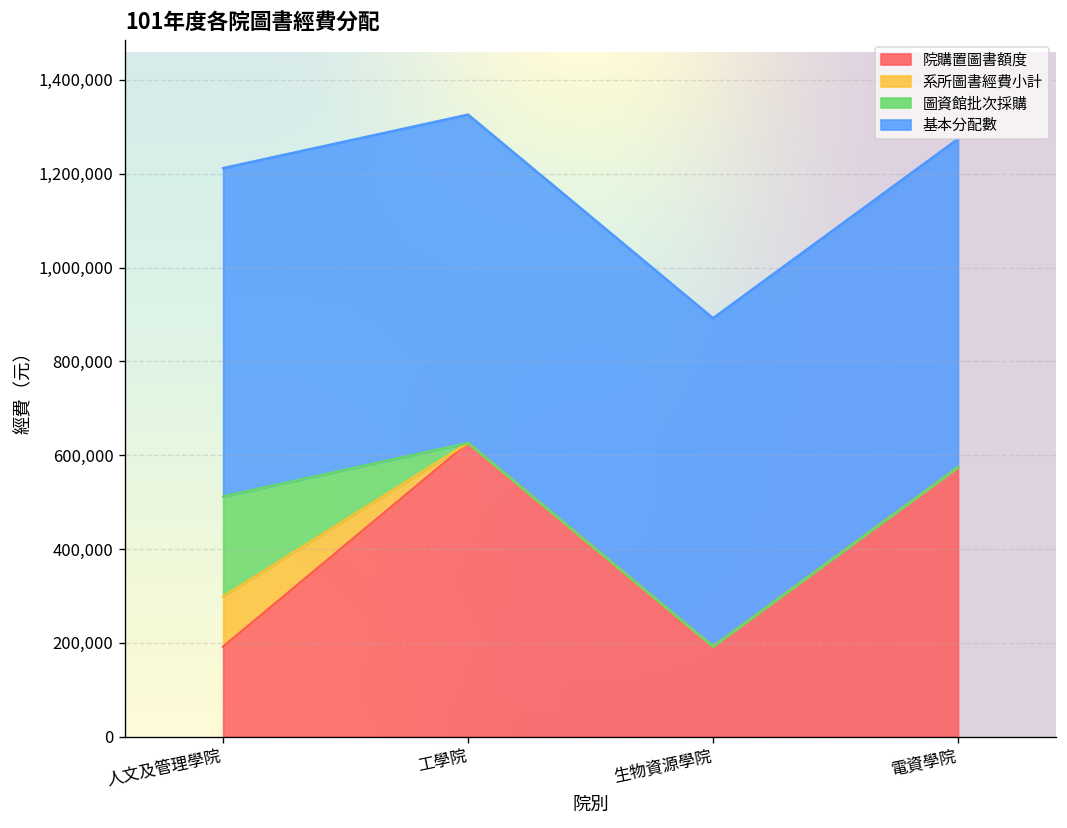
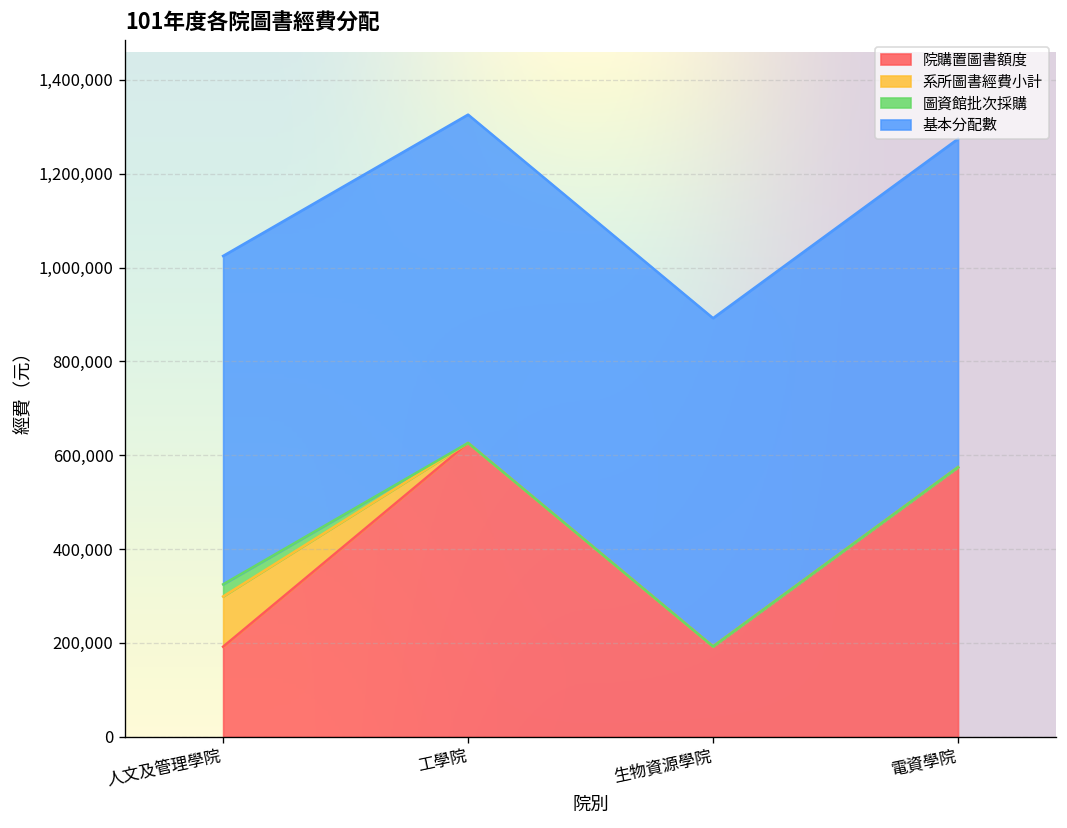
圖資館批次採購, 人文及管理學院: 210,000 -> 30,000
